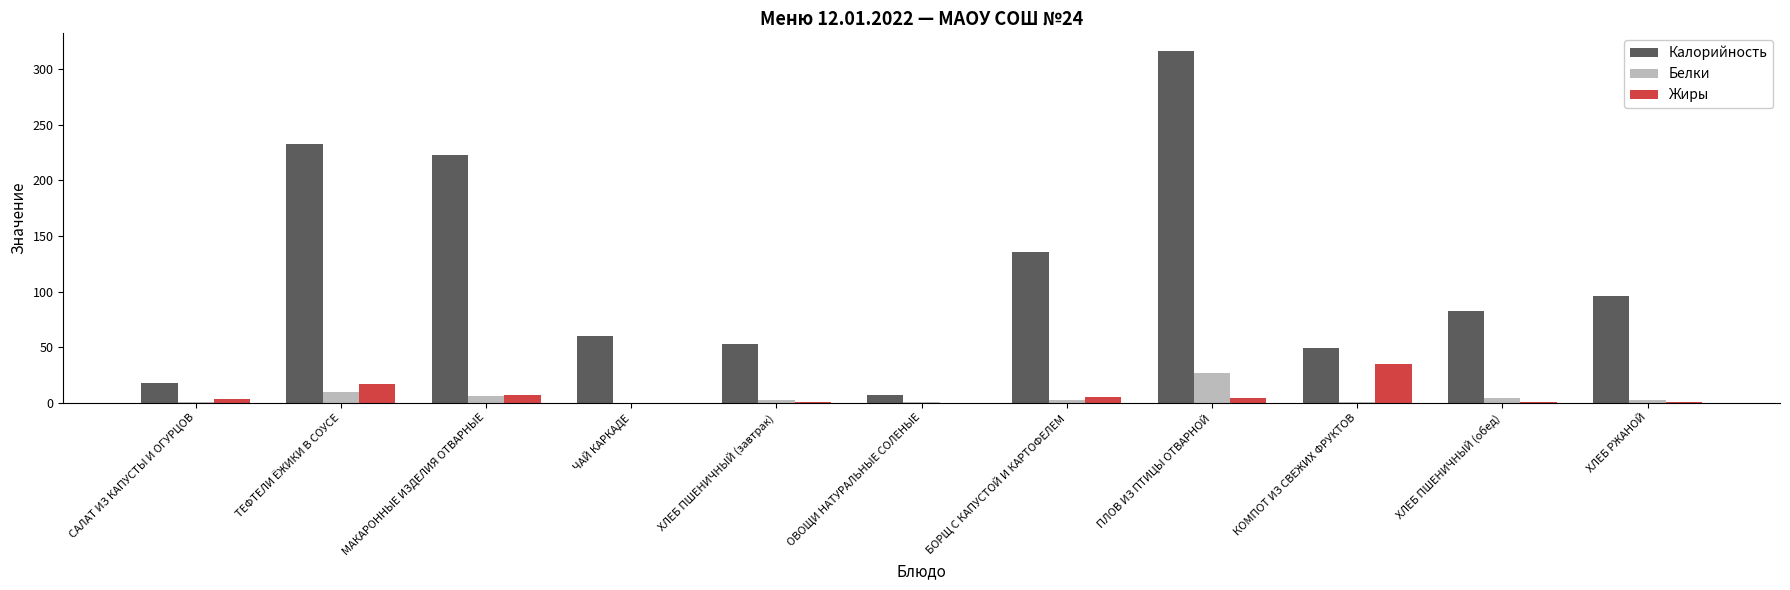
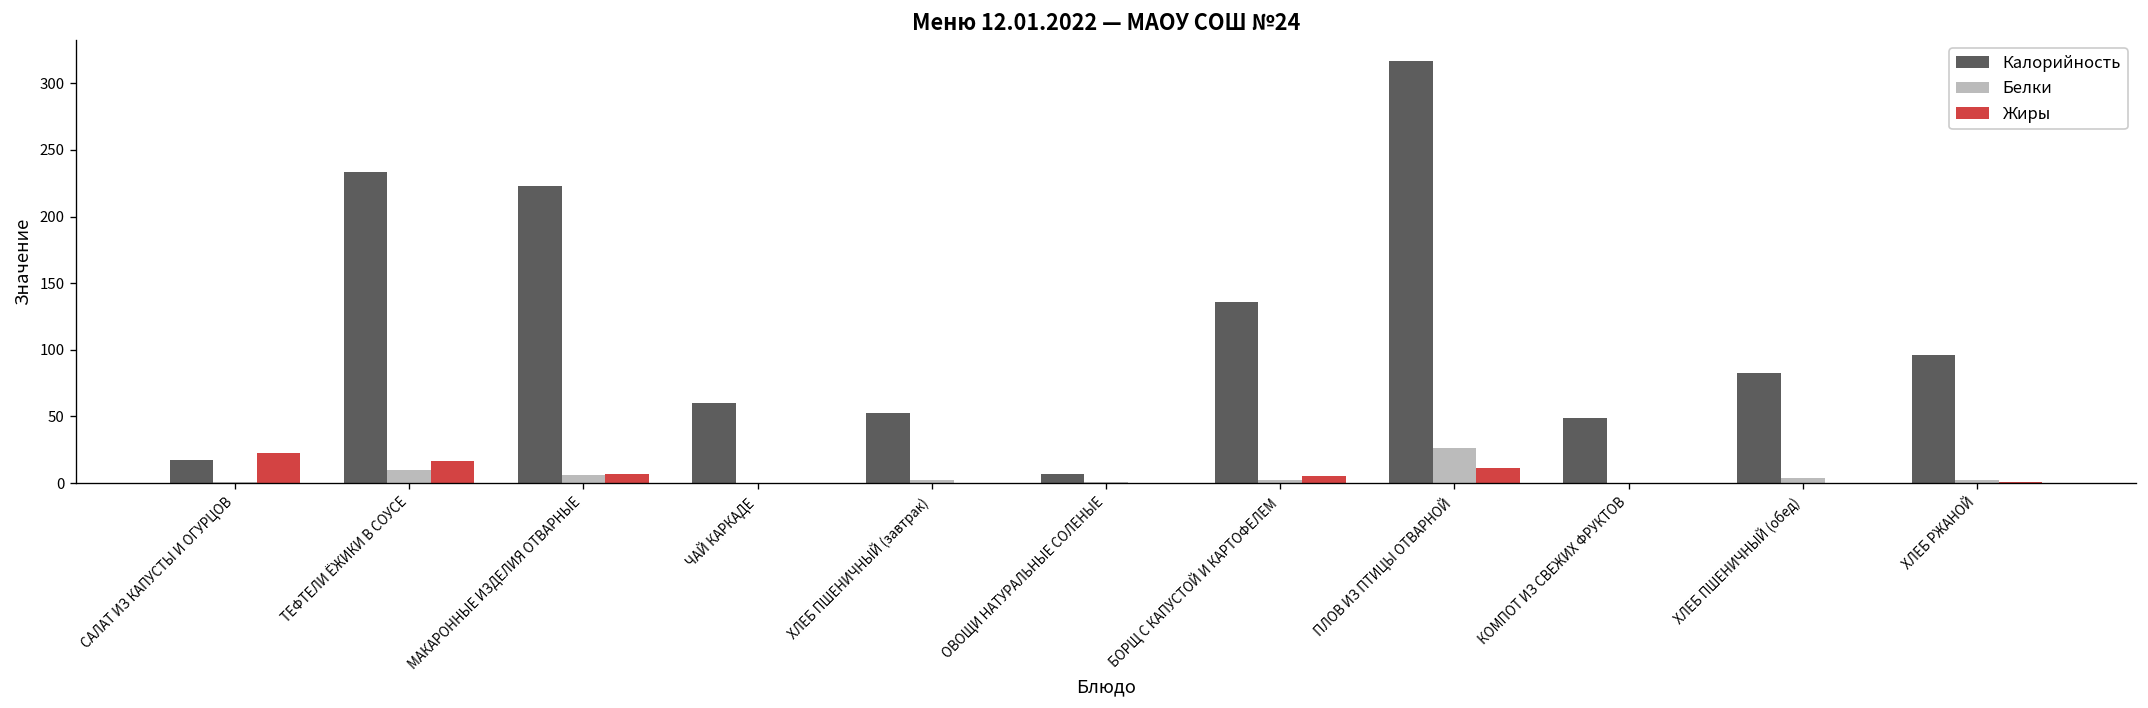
Жиры, САЛАТ ИЗ КАПУСТЫ И ОГУРЦОВ: 4 -> 22
Жиры, ПЛОВ ИЗ ПТИЦЫ ОТВАРНОЙ: 4 -> 11
Жиры, КОМПОТ ИЗ СВЕЖИХ ФРУКТОВ: 35 -> 0
